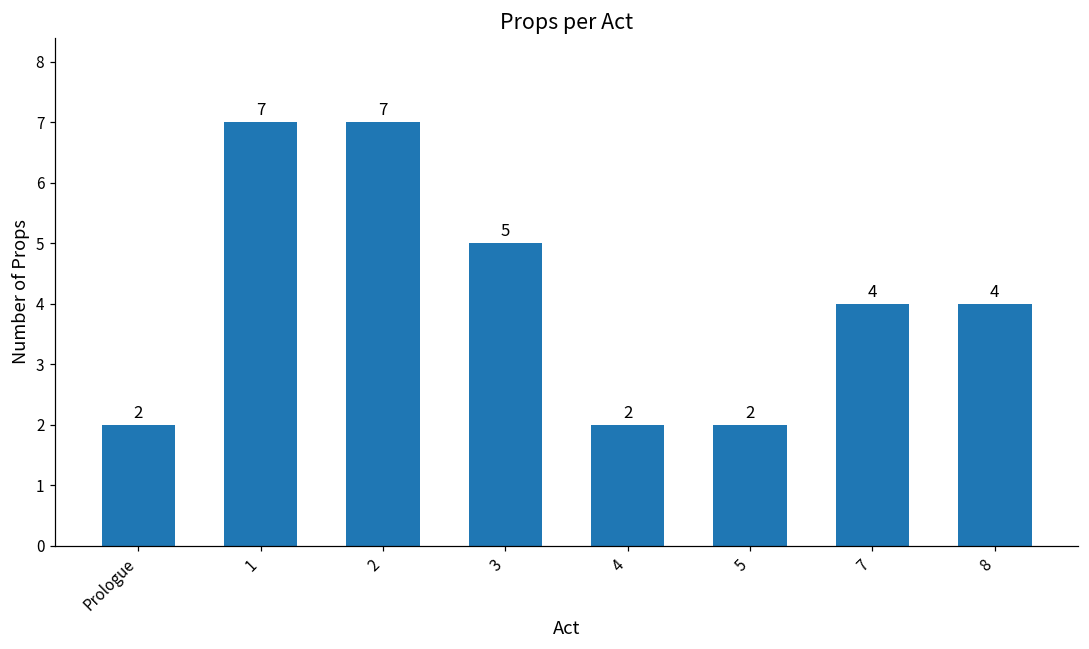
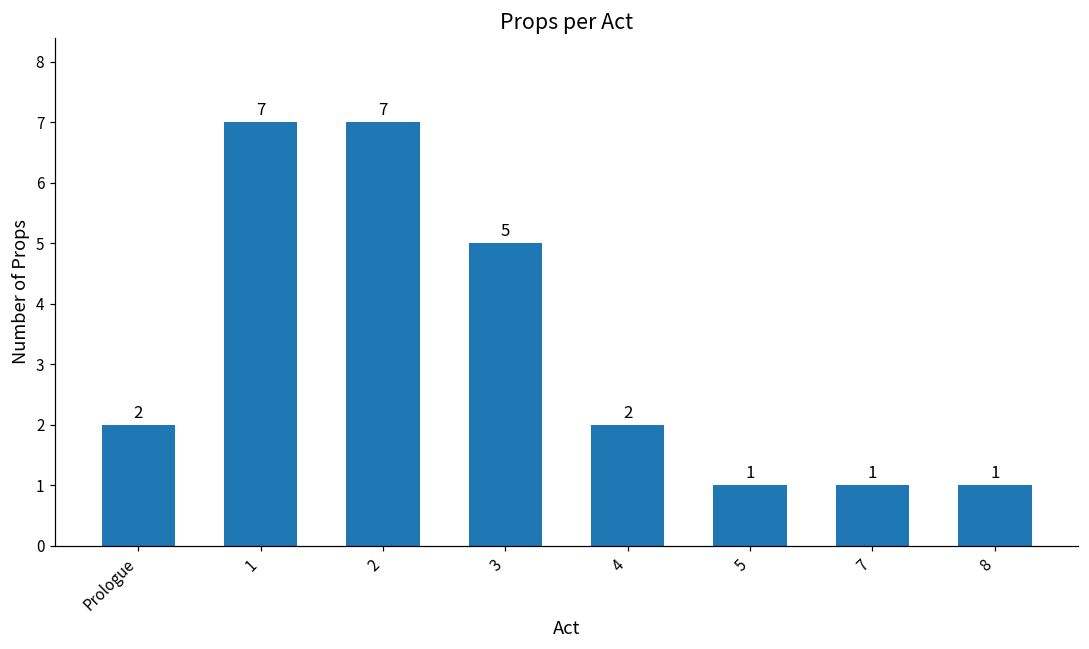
5: 2 -> 1
7: 4 -> 1
8: 4 -> 1
